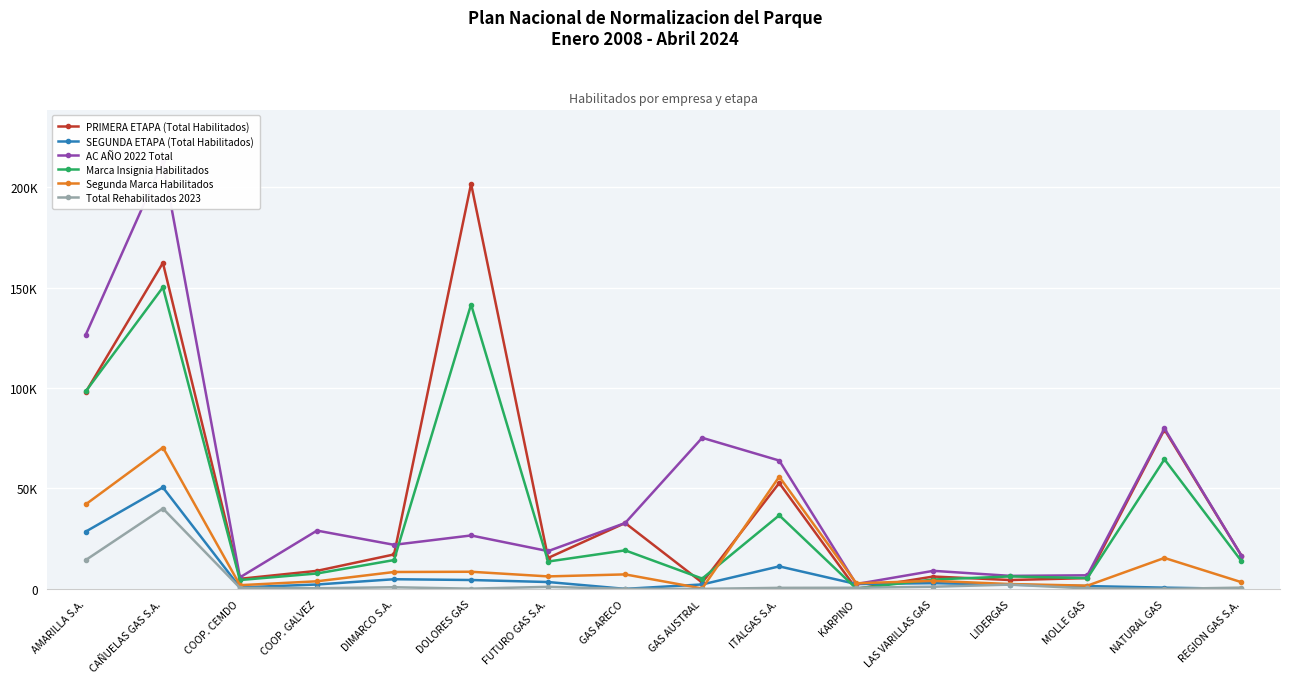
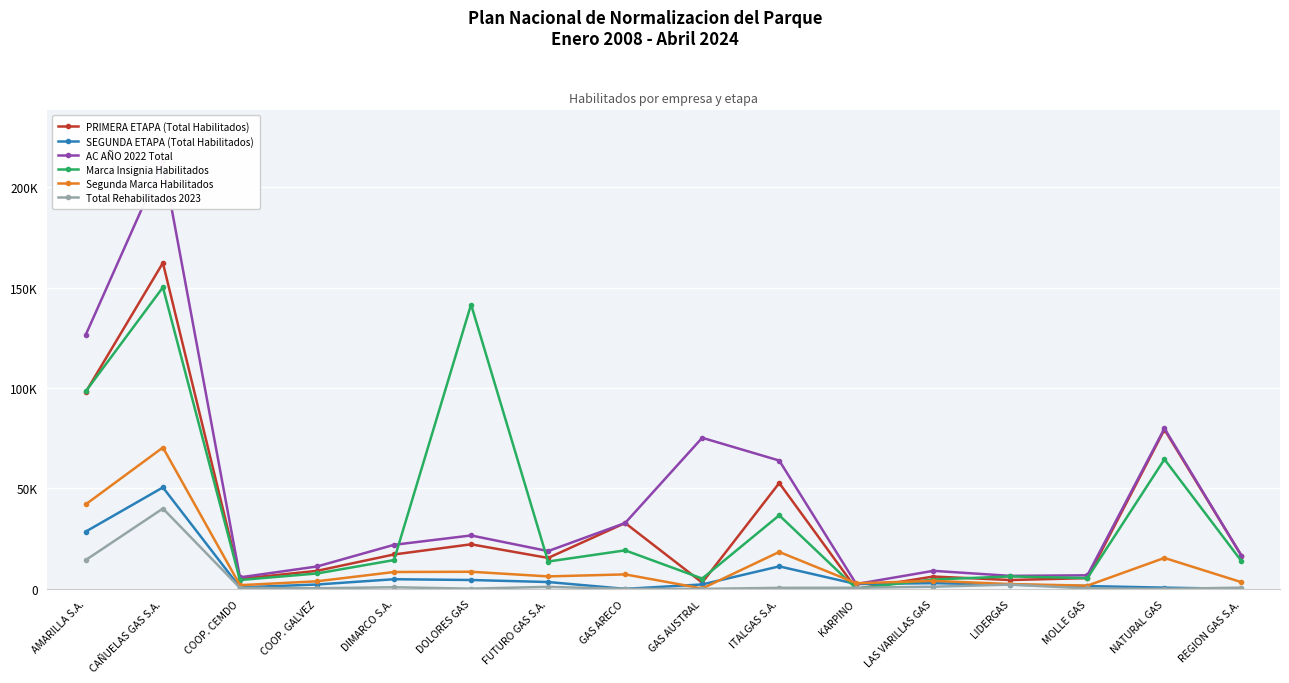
AC AÑO 2022 Total, COOP. GALVEZ: 29000 -> 11000
PRIMERA ETAPA (Total Habilitados), DOLORES GAS: 202000 -> 22000
Segunda Marca Habilitados, ITALGAS S.A.: 56000 -> 18000
